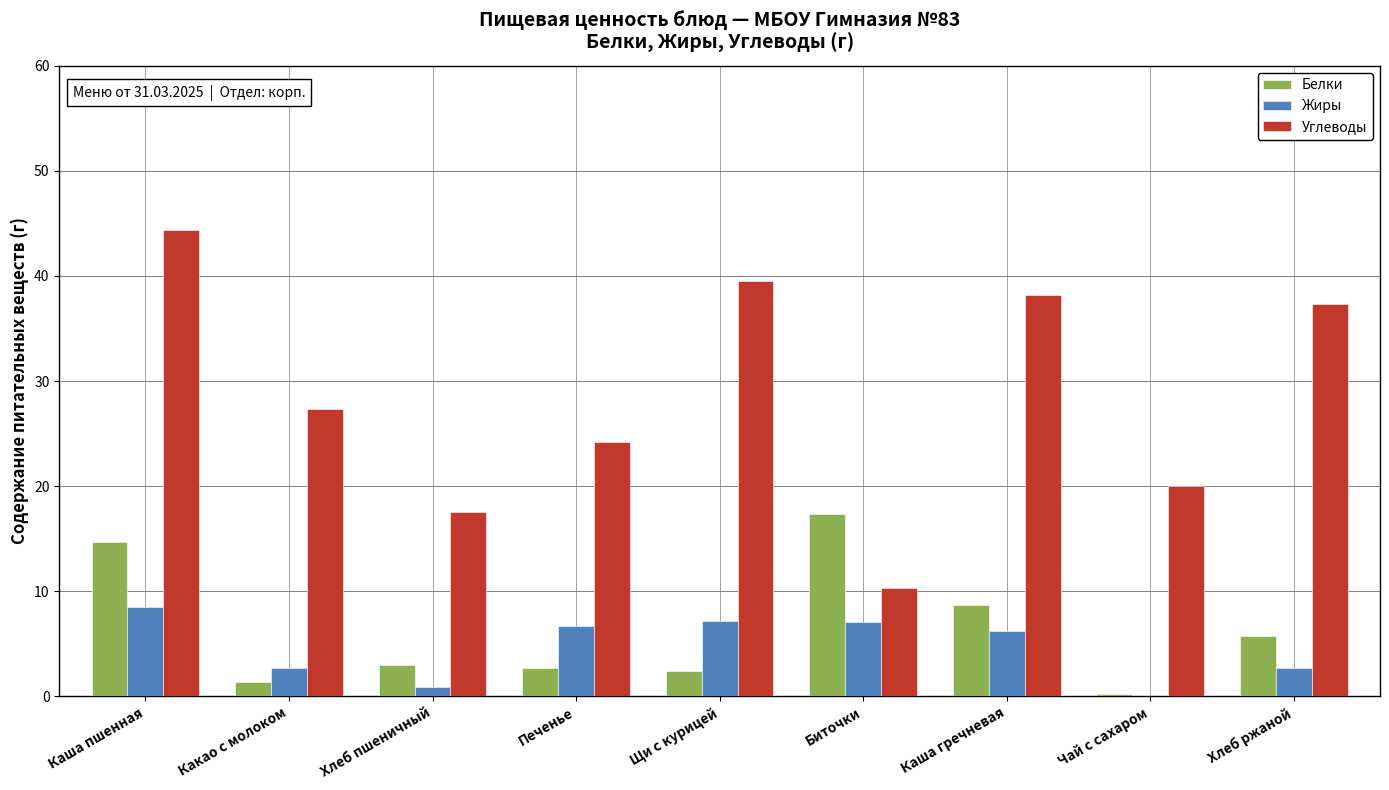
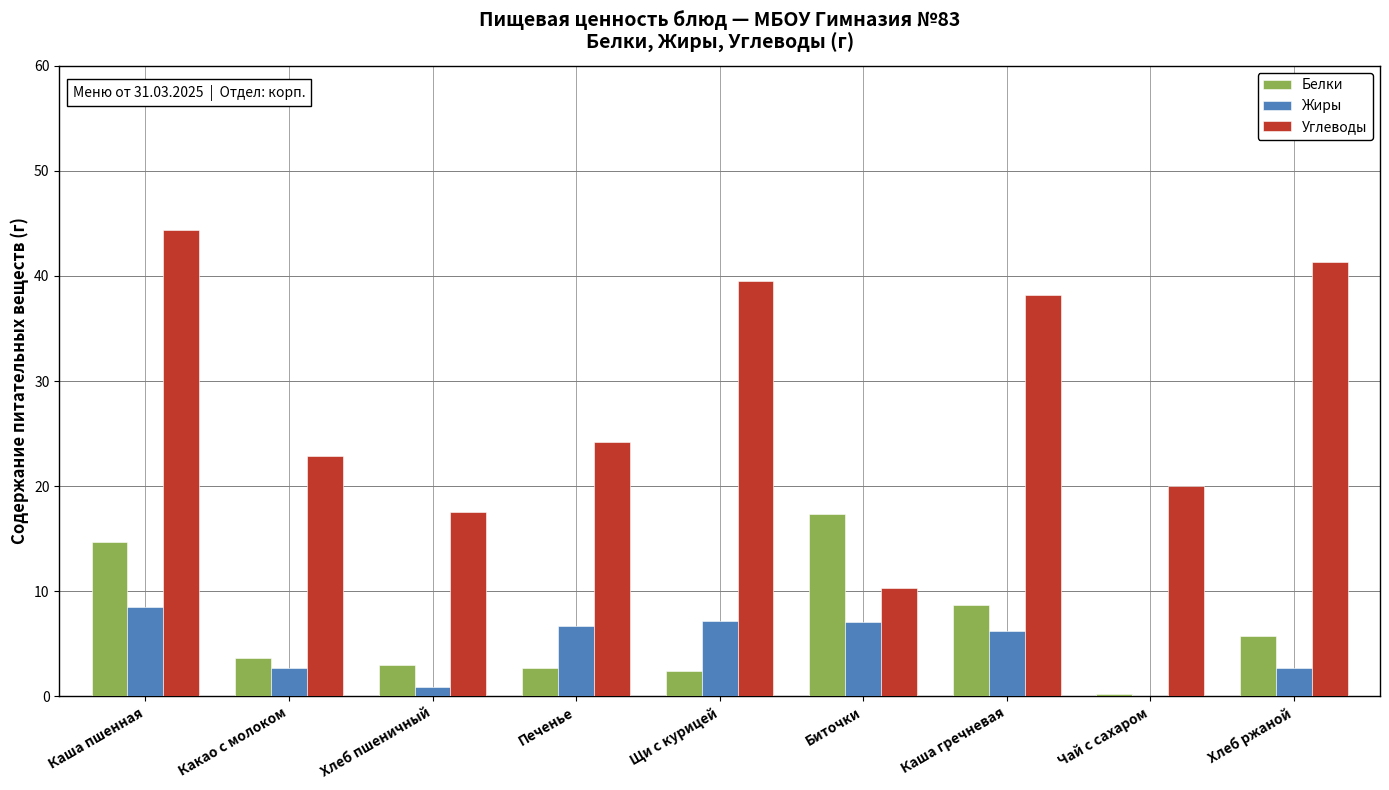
Белки, Какао с молоком: 1.4 -> 3.6
Углеводы, Какао с молоком: 27.3 -> 22.9
Углеводы, Хлеб ржаной: 37.3 -> 41.3
